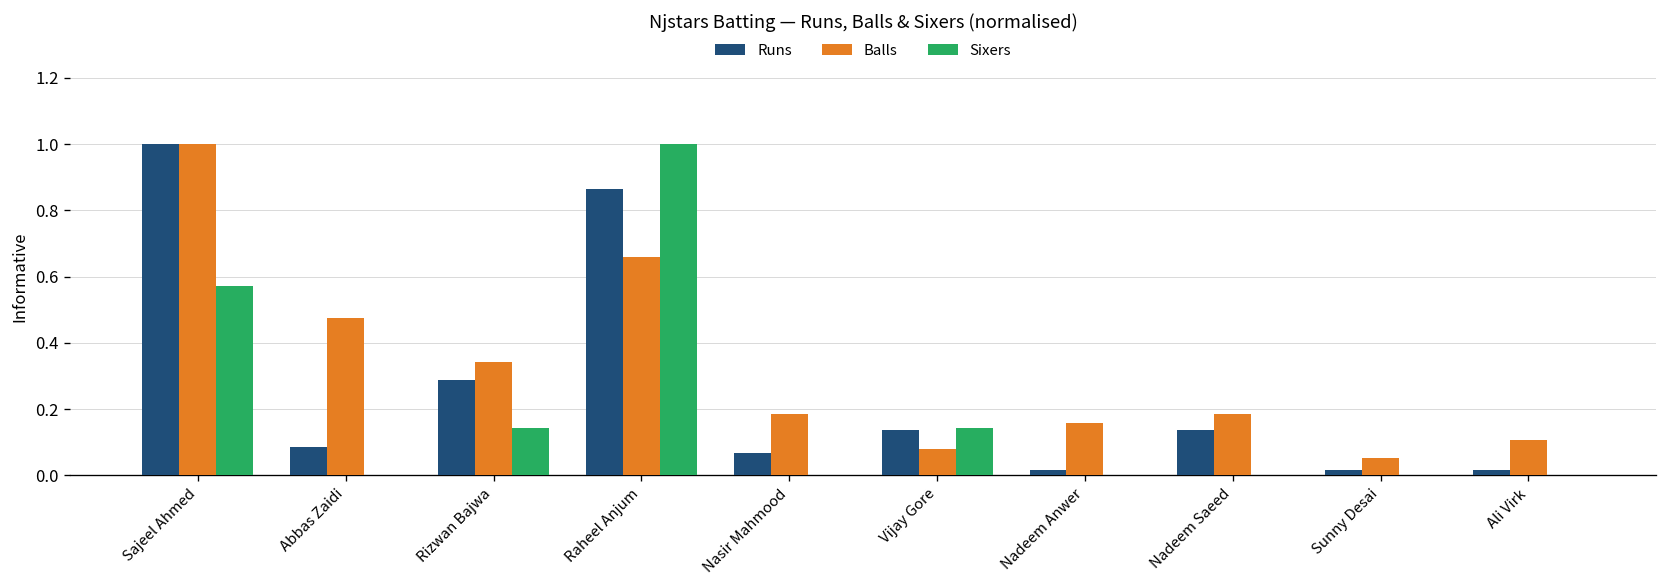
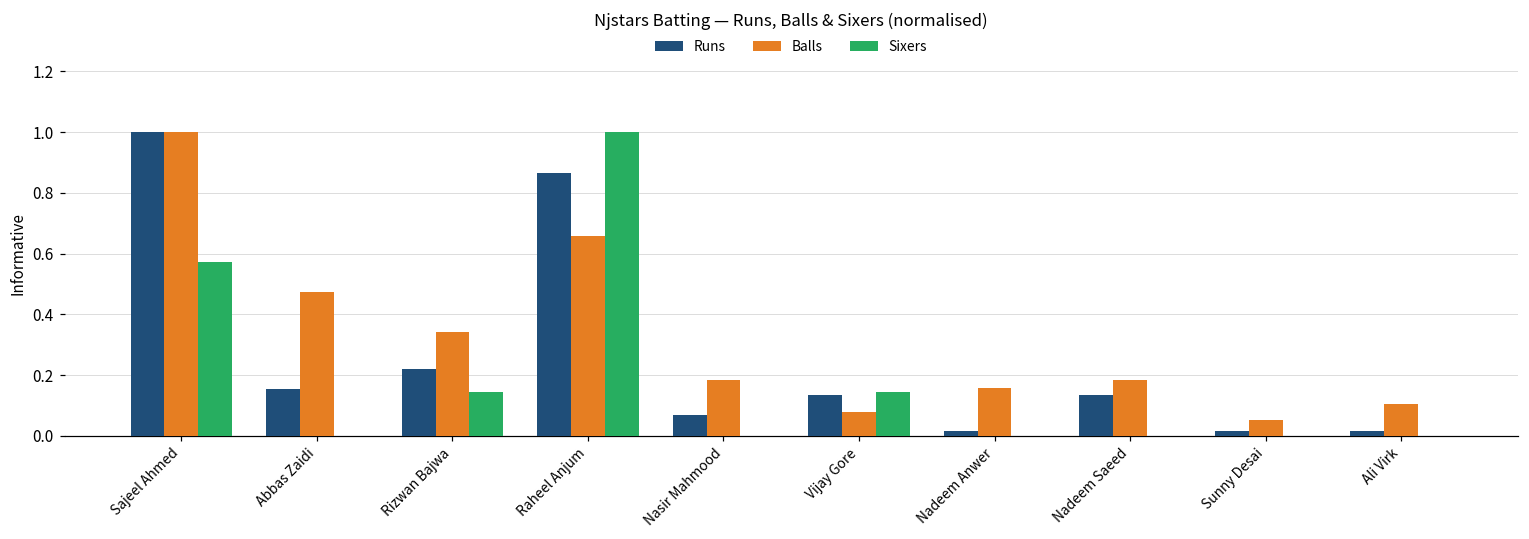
Runs, Abbas Zaidi: 0.08 -> 0.15
Runs, Rizwan Bajwa: 0.29 -> 0.22
